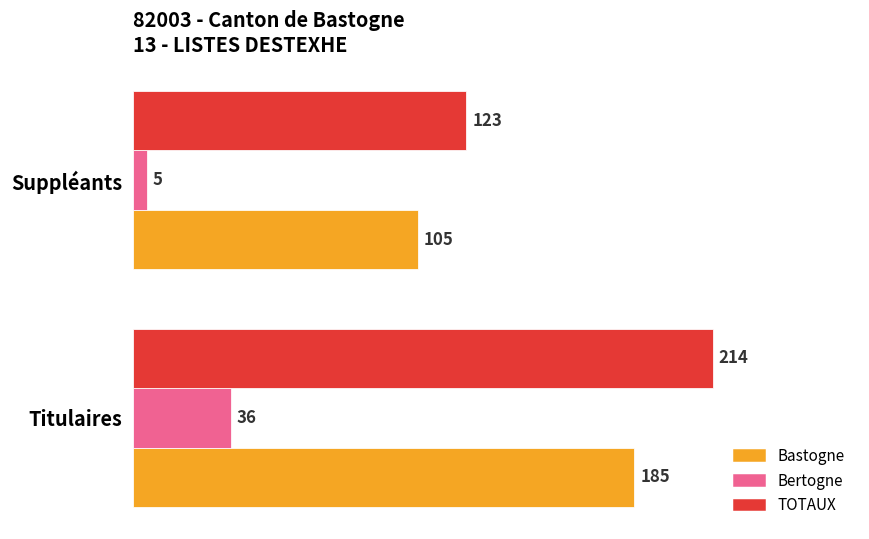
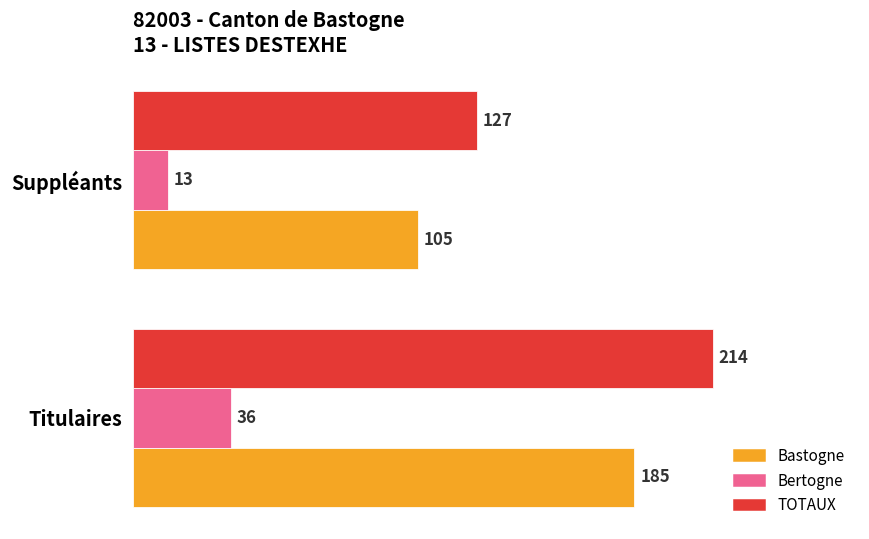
TOTAUX, Suppléants: 123 -> 127
Bertogne, Suppléants: 5 -> 13
